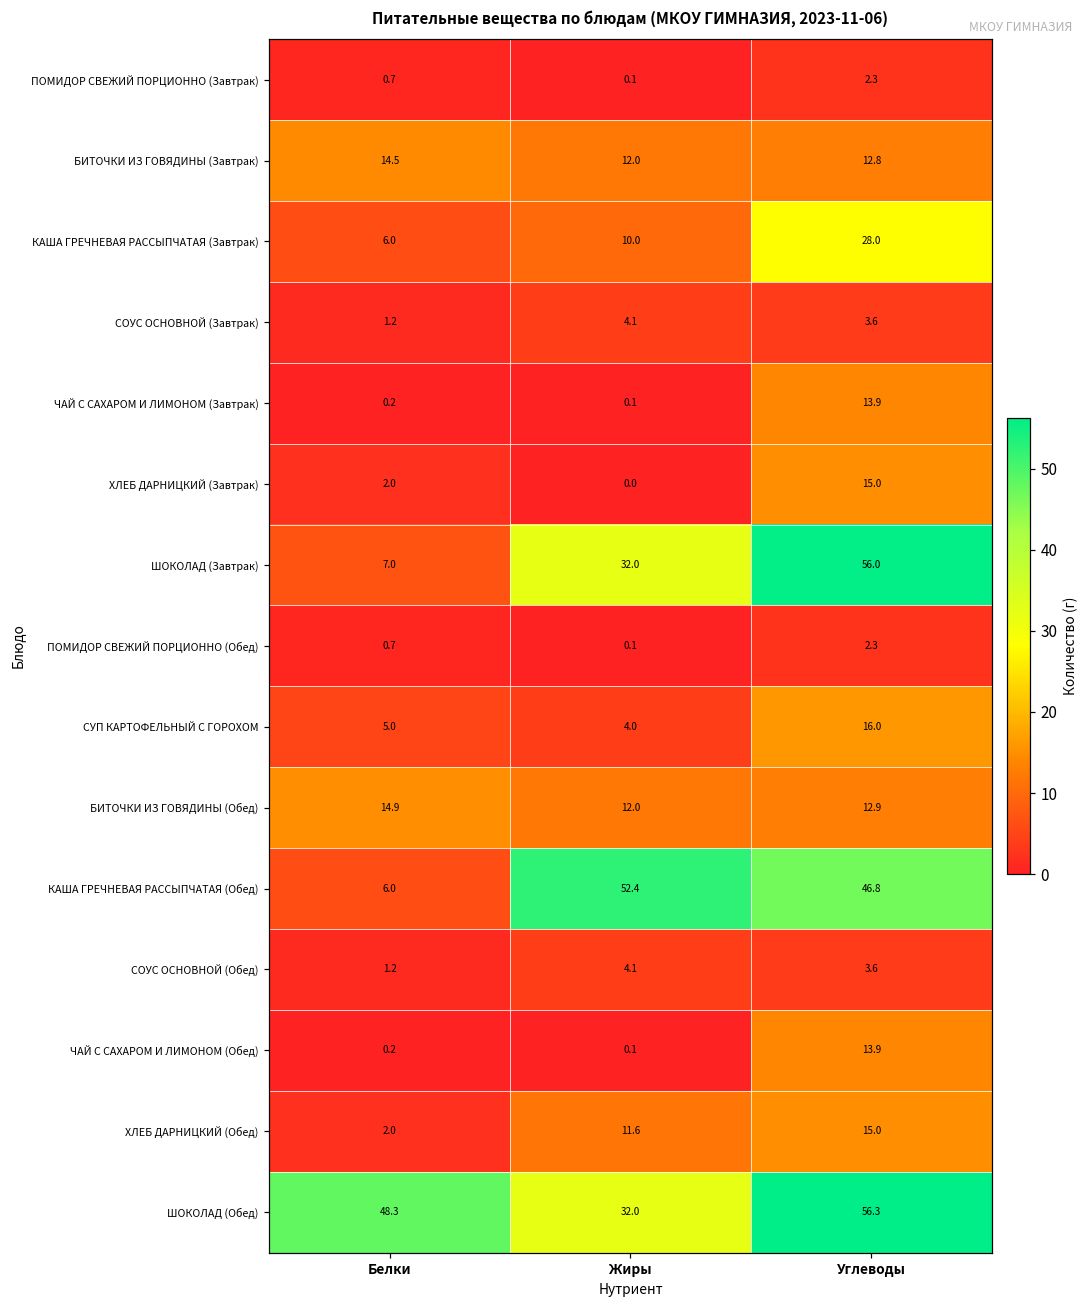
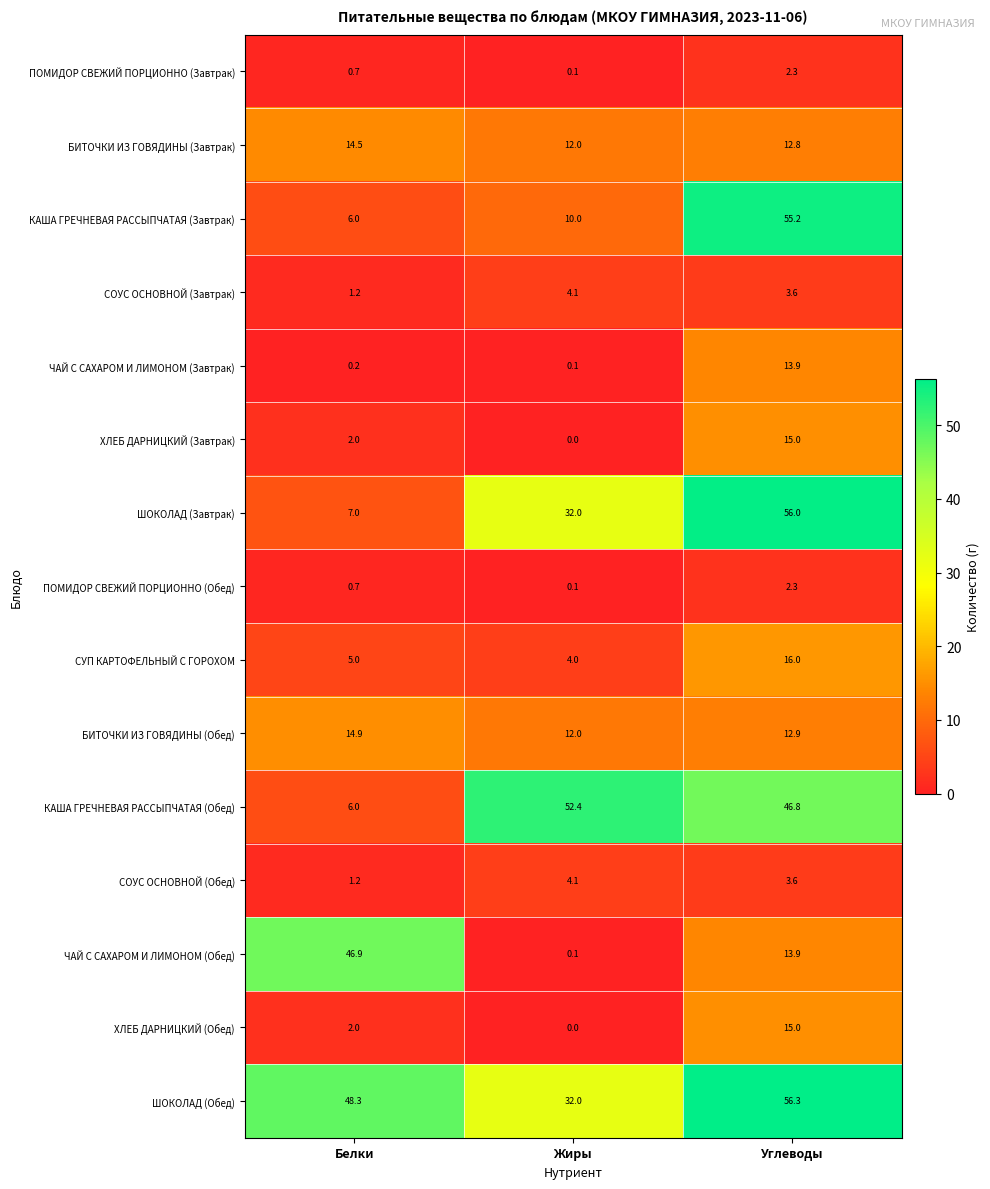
КАША ГРЕЧНЕВАЯ РАССЫПЧАТАЯ (Завтрак), Углеводы: 28.0 -> 55.2
ЧАЙ С САХАРОМ И ЛИМОНОМ (Обед), Белки: 0.2 -> 46.9
ХЛЕБ ДАРНИЦКИЙ (Обед), Жиры: 11.6 -> 0.0
